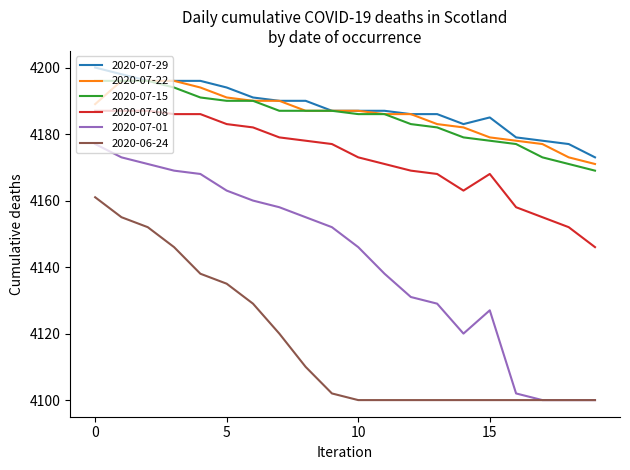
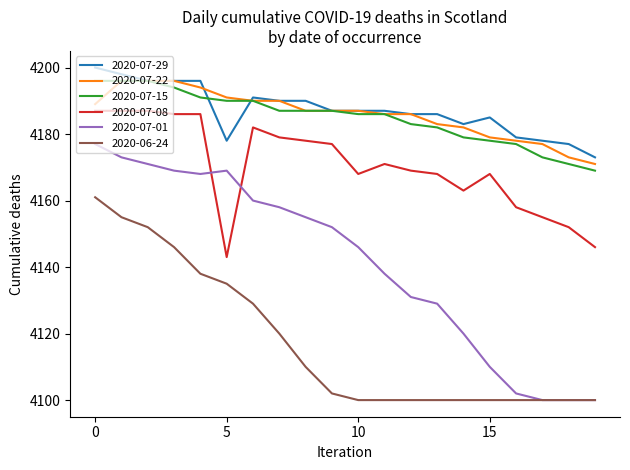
2020-07-29, 5: 4194 -> 4178
2020-07-08, 5: 4183 -> 4143
2020-07-01, 5: 4163 -> 4169
2020-07-08, 10: 4173 -> 4168
2020-07-01, 15: 4127 -> 4110
